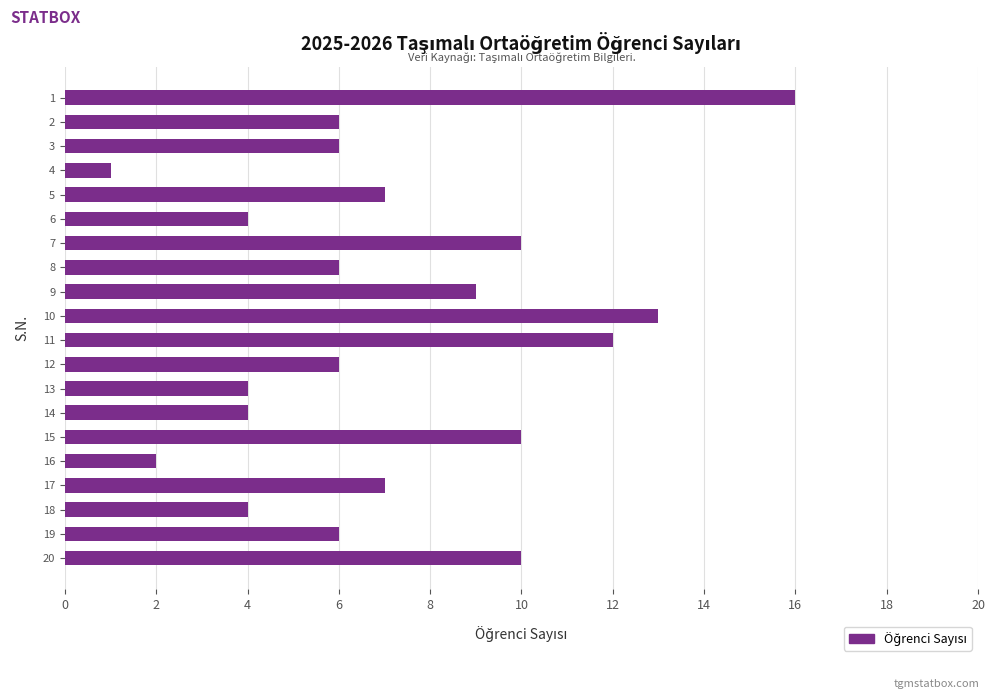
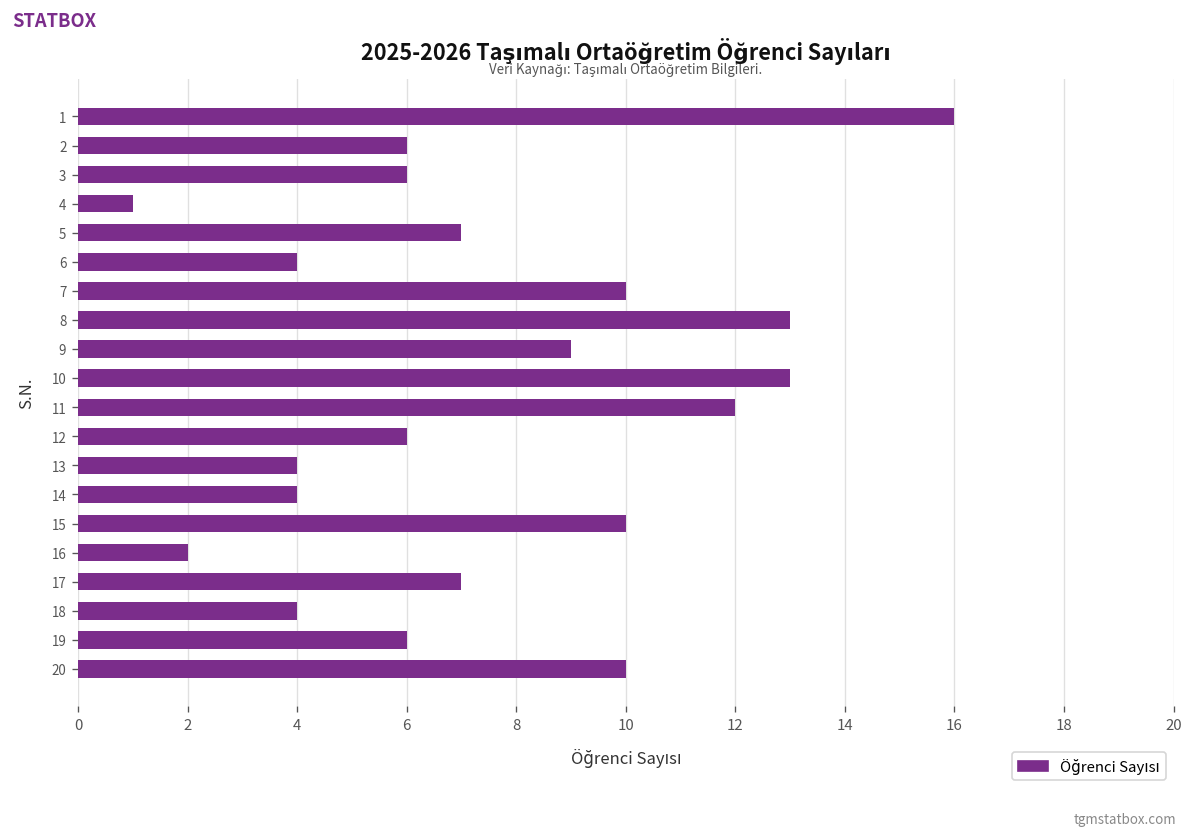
8: 6 -> 13
